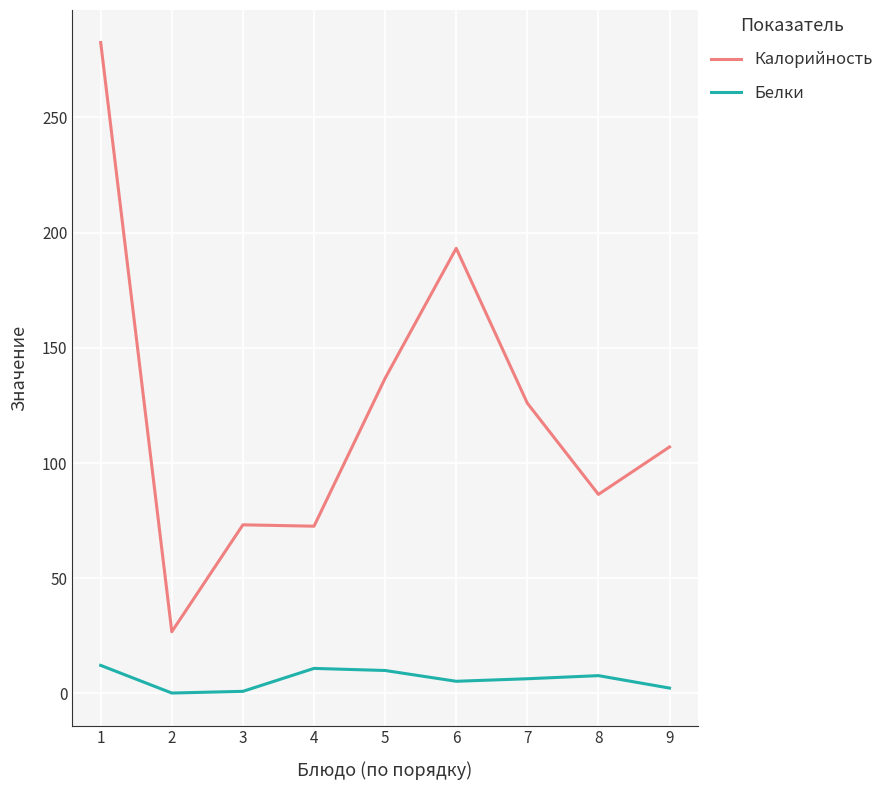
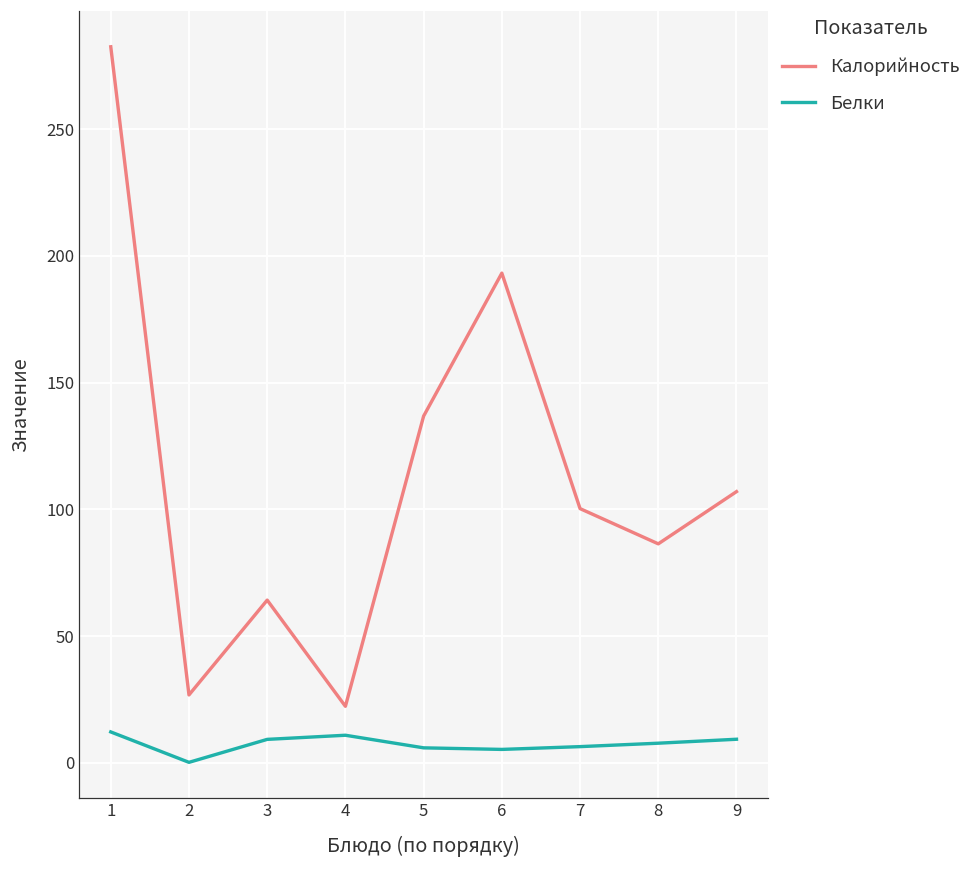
Калорийность, 3: 73 -> 64
Белки, 3: 1 -> 9
Калорийность, 4: 73 -> 22
Белки, 5: 10 -> 6
Калорийность, 7: 126 -> 100
Белки, 9: 2 -> 9
